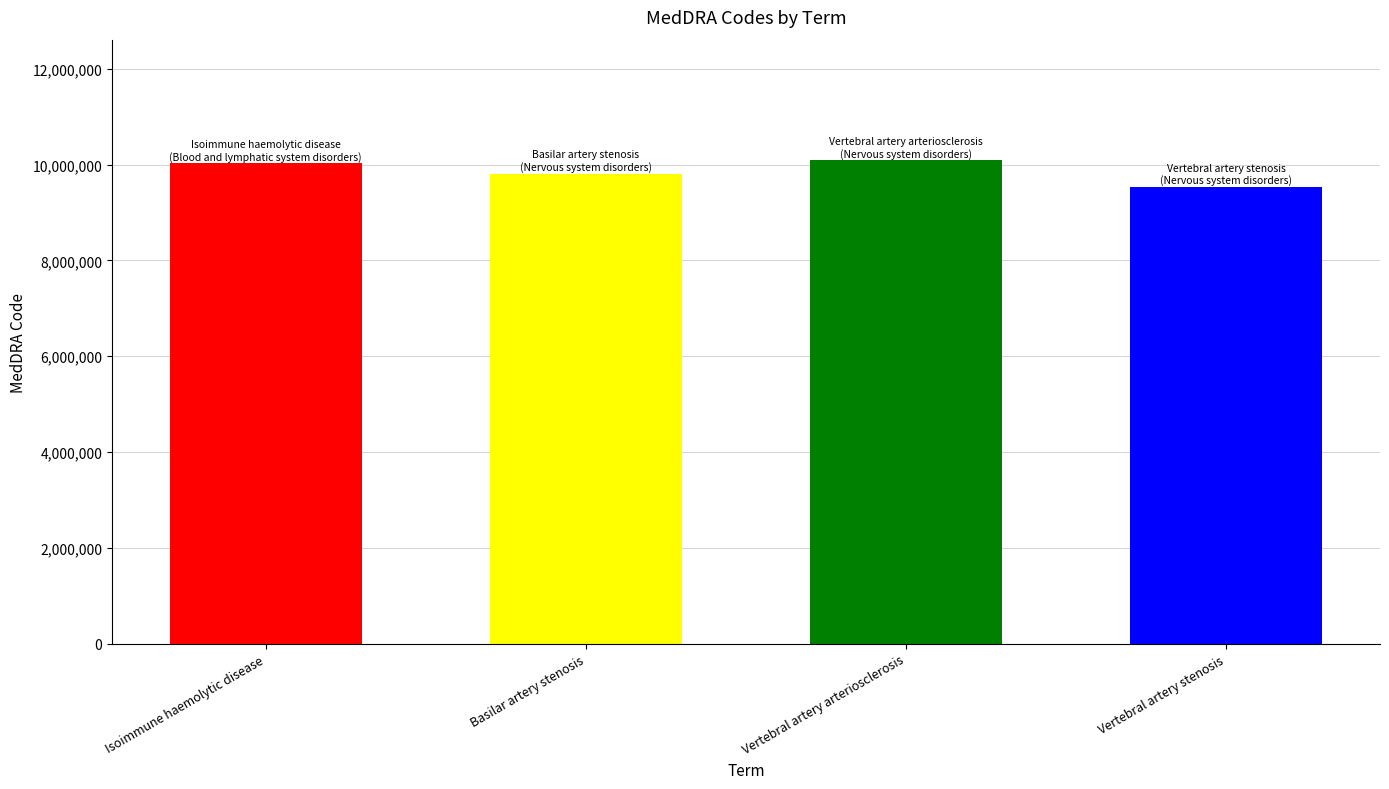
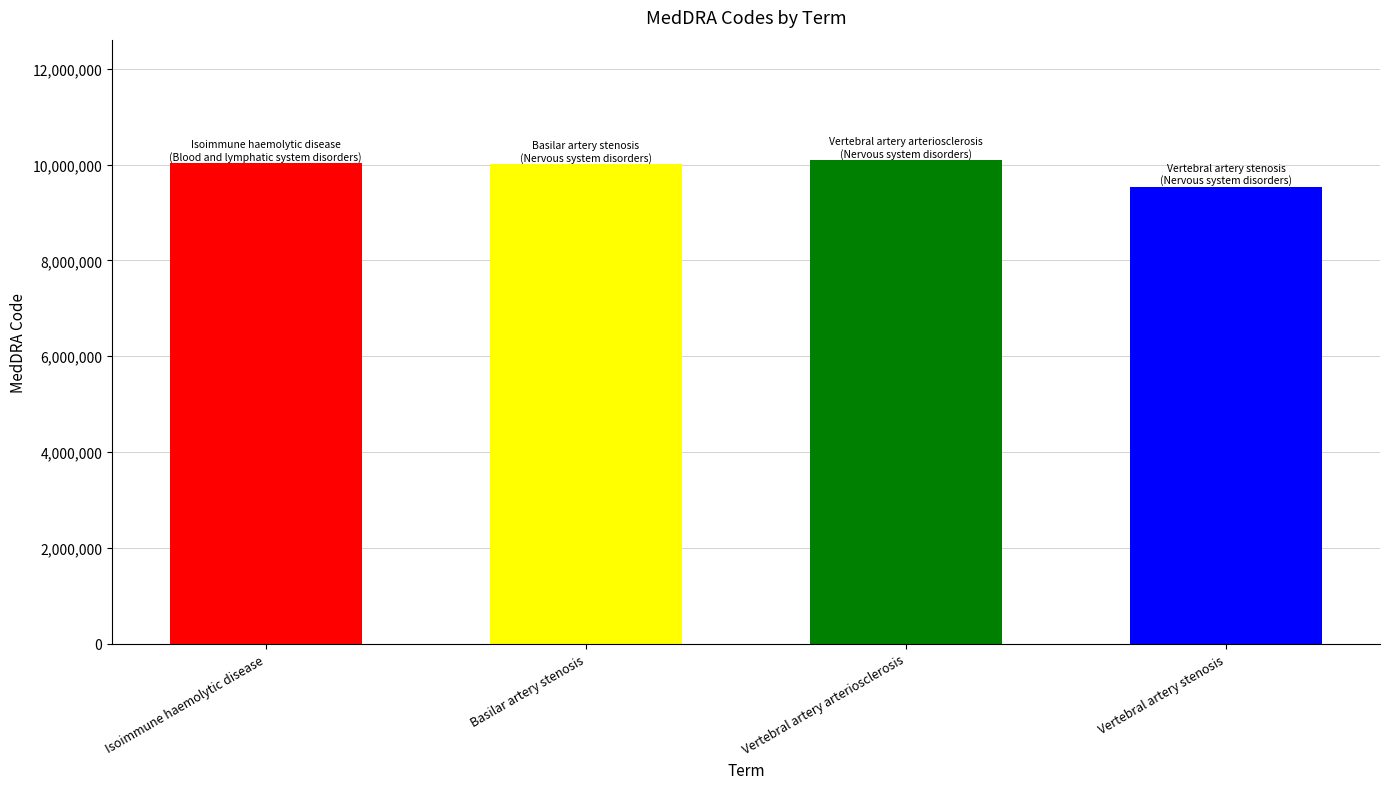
Basilar artery stenosis: 9,800,000 -> 10,000,000
